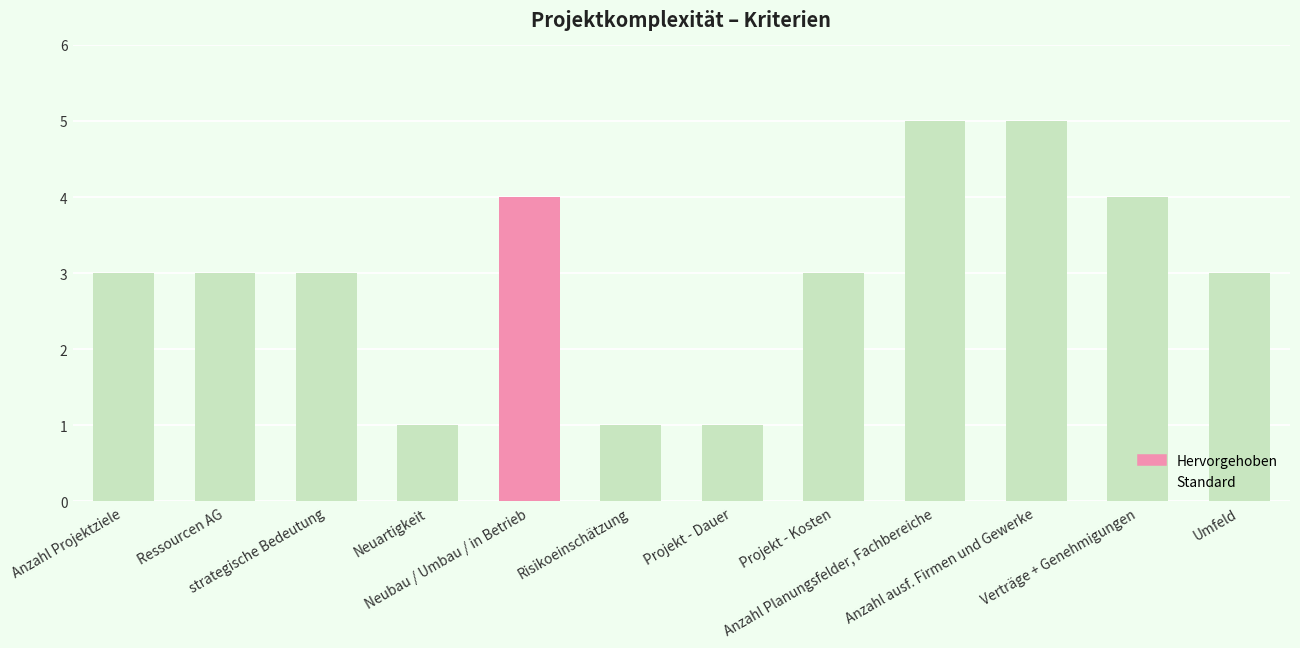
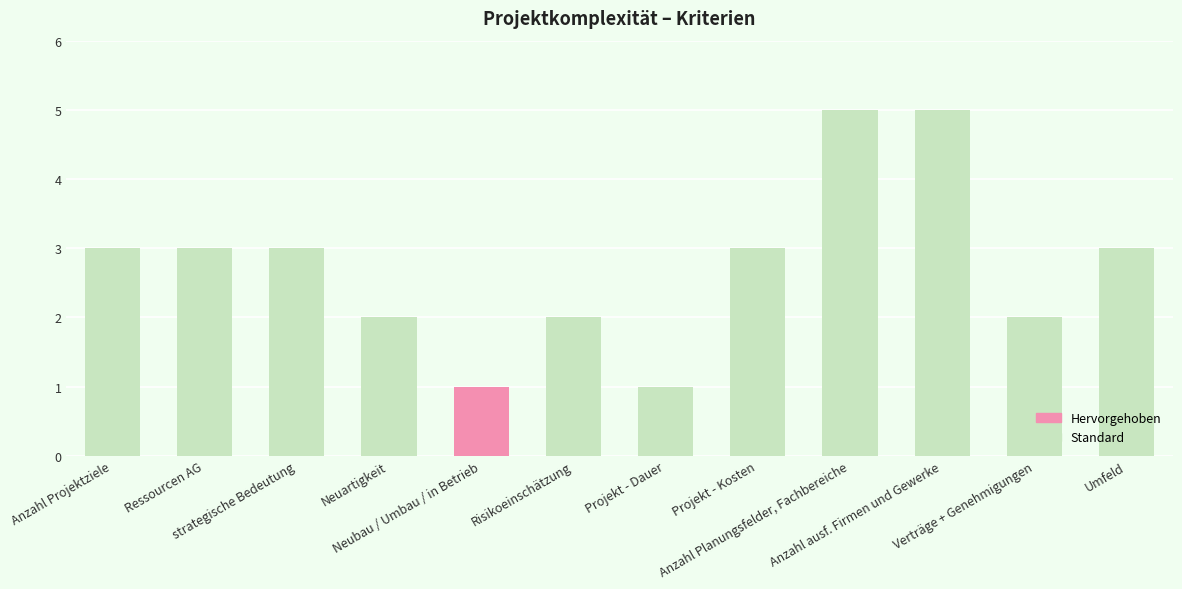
Neuartigkeit: 1 -> 2
Neubau / Umbau / in Betrieb: 4 -> 1
Risikoeinschätzung: 1 -> 2
Verträge + Genehmigungen: 4 -> 2
